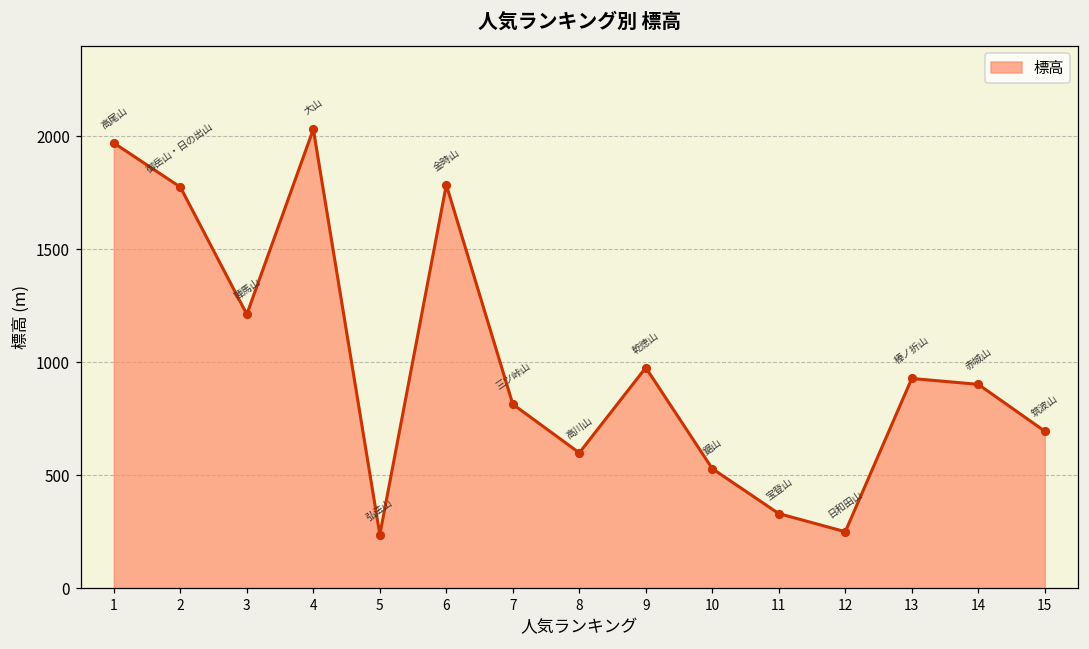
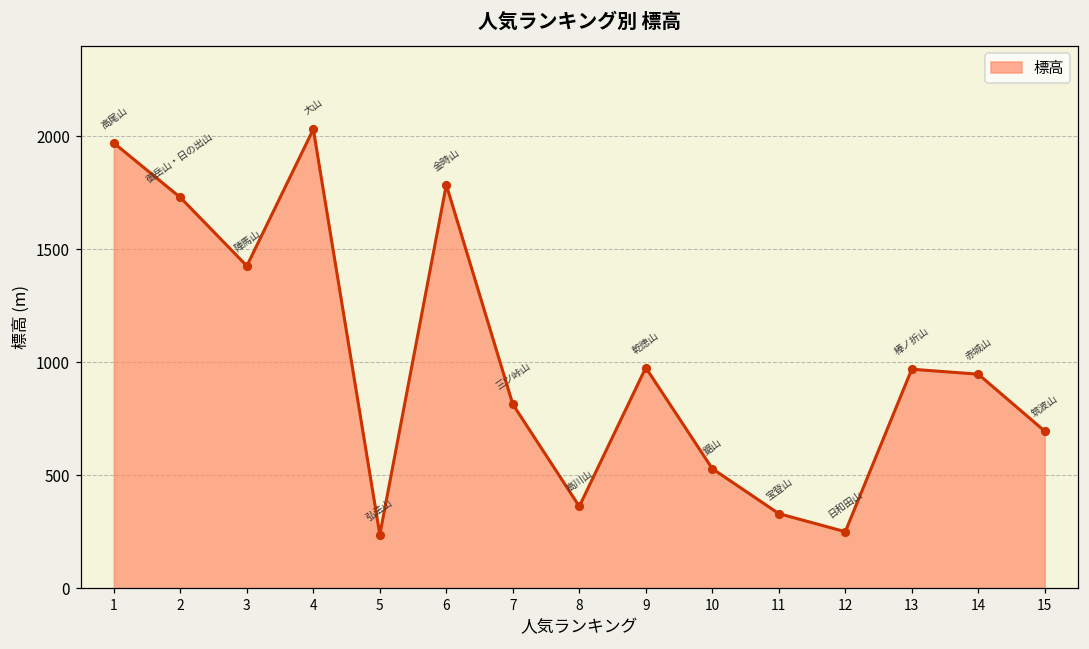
2: 1780 -> 1730
3: 1210 -> 1430
8: 600 -> 360
13: 930 -> 970
14: 900 -> 950
